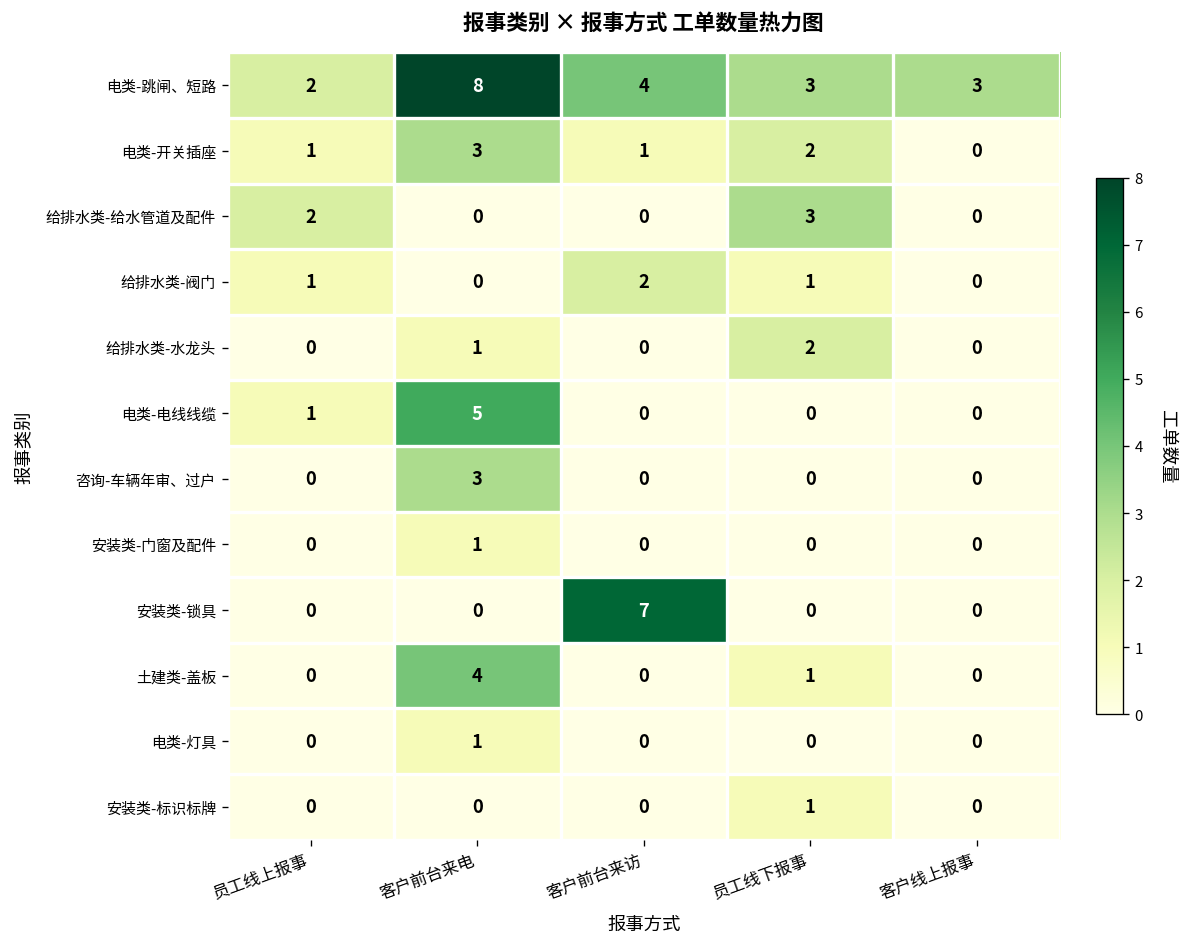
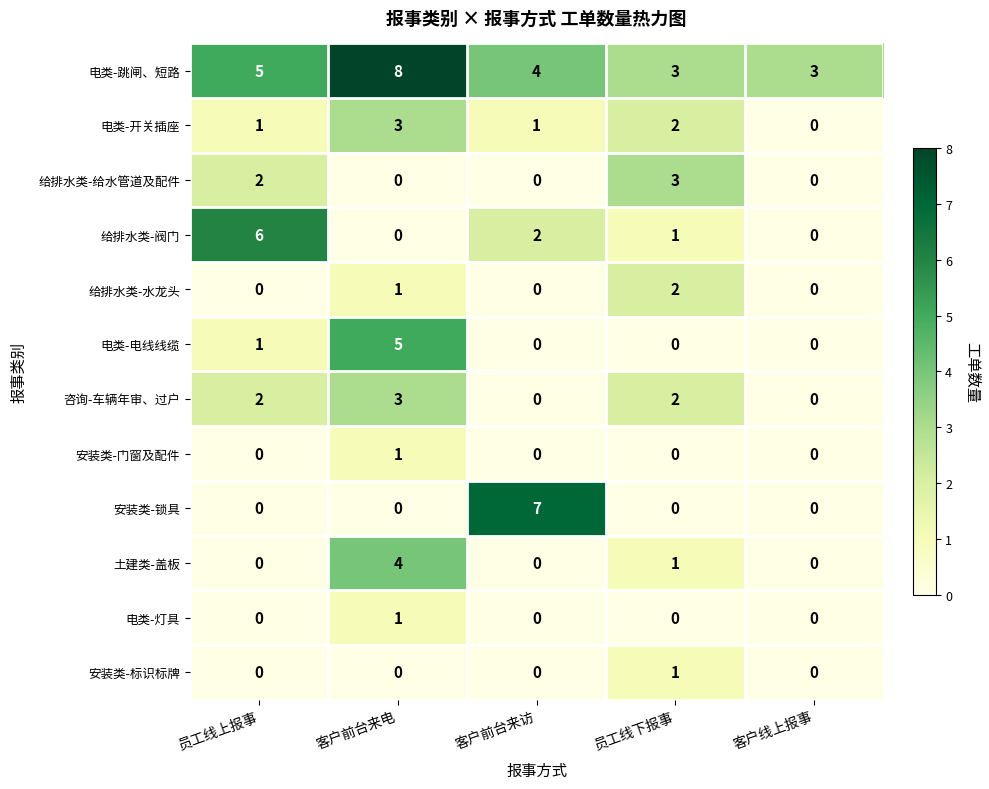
电类-跳闸、短路, 员工线上报事: 2 -> 5
给排水类-阀门, 员工线上报事: 1 -> 6
咨询-车辆年审、过户, 员工线上报事: 0 -> 2
咨询-车辆年审、过户, 员工线下报事: 0 -> 2
